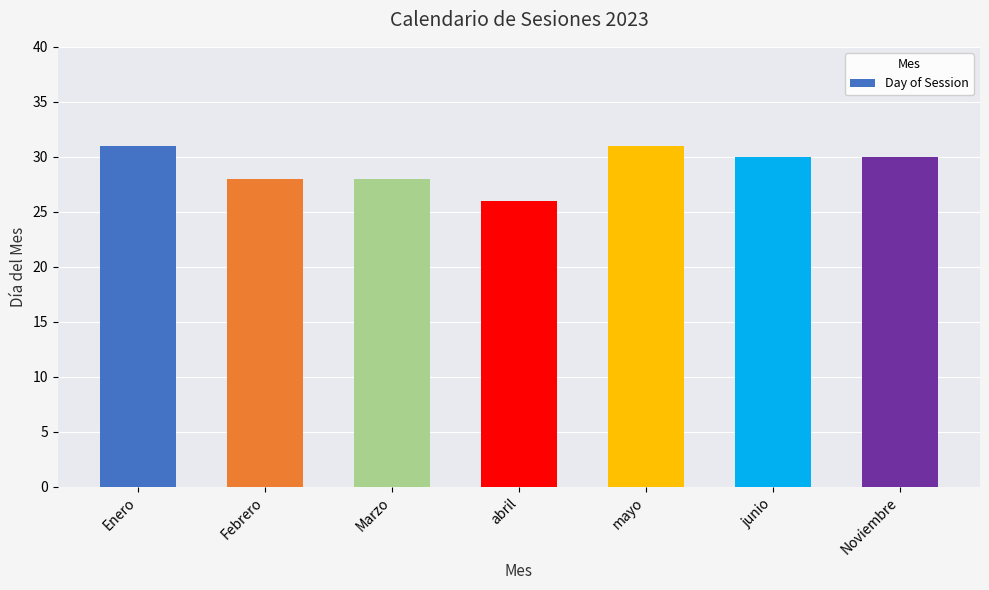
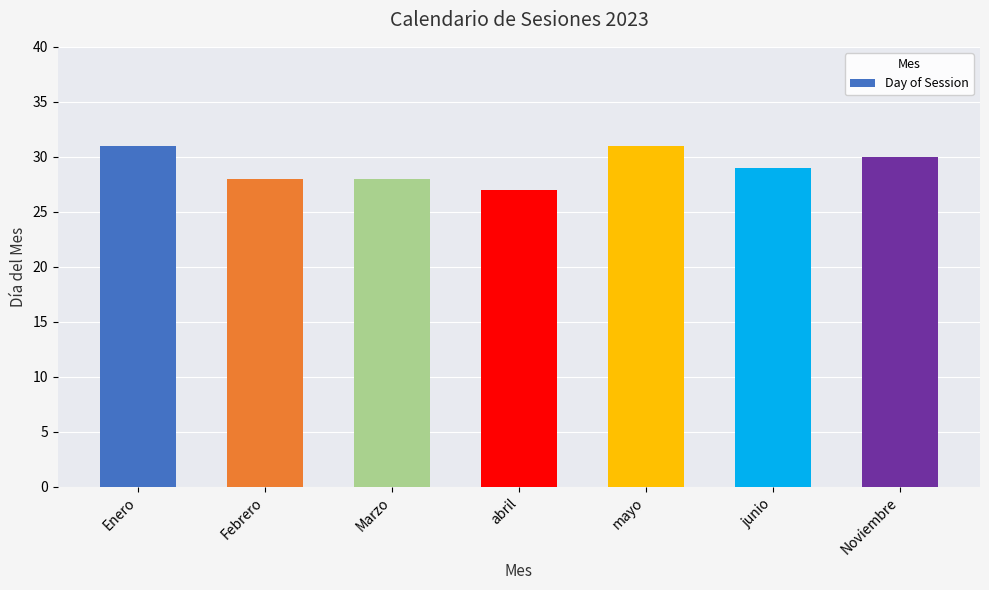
abril: 26 -> 27
junio: 30 -> 29
